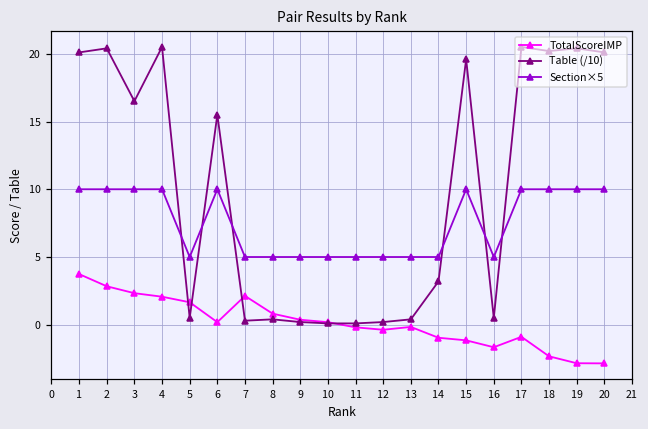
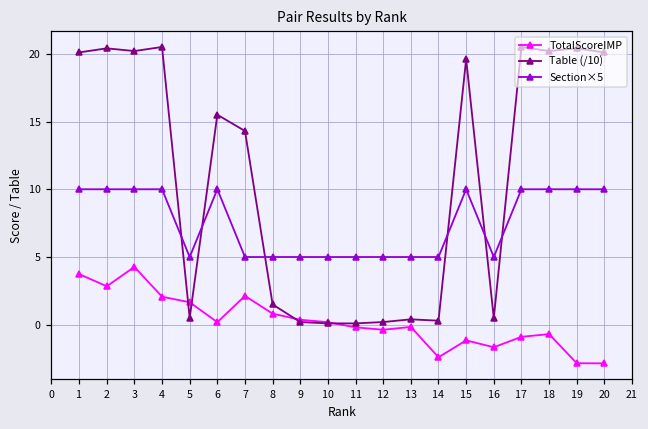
TotalScoreIMP, 3: 2.3 -> 4.3
Table (/10), 3: 16.5 -> 20.2
Table (/10), 7: 0.3 -> 14.3
Table (/10), 8: 0.4 -> 1.5
TotalScoreIMP, 14: -1.0 -> -2.4
Table (/10), 14: 3.2 -> 0.3
TotalScoreIMP, 18: -2.3 -> -0.7
